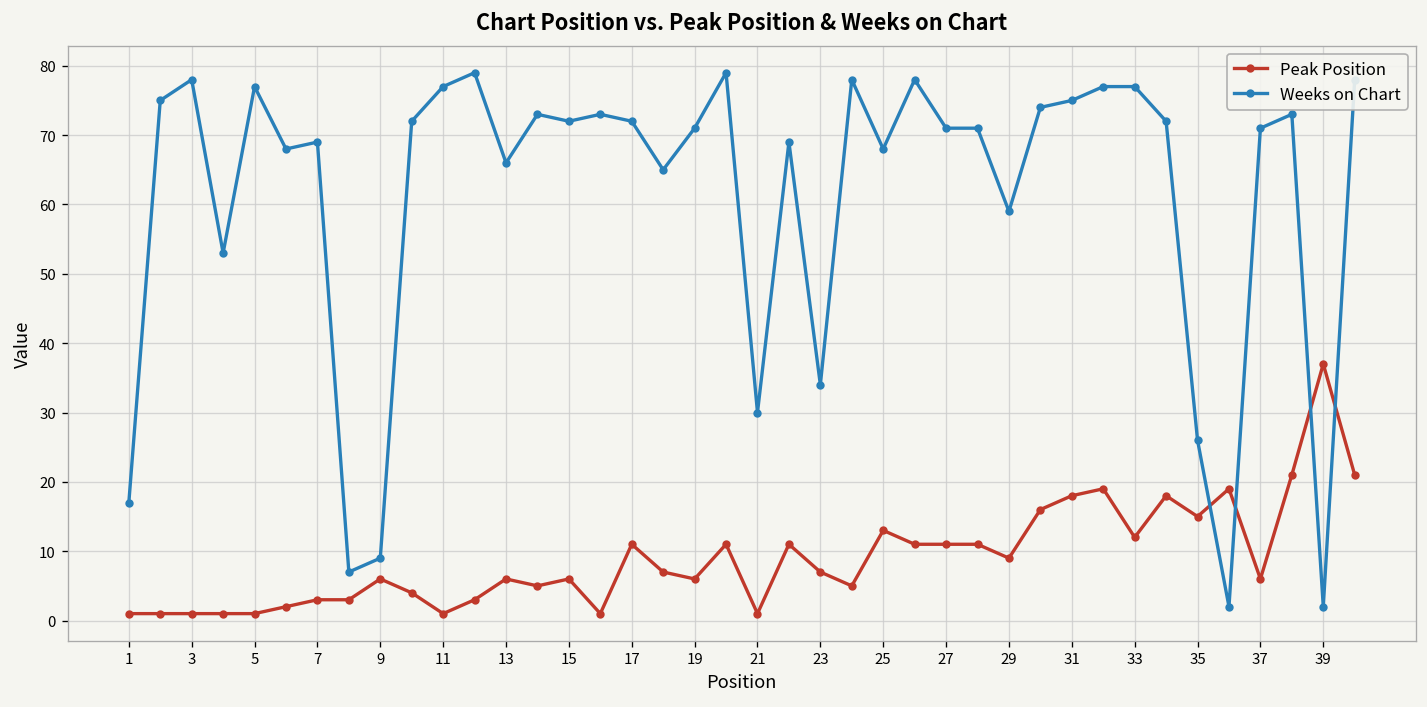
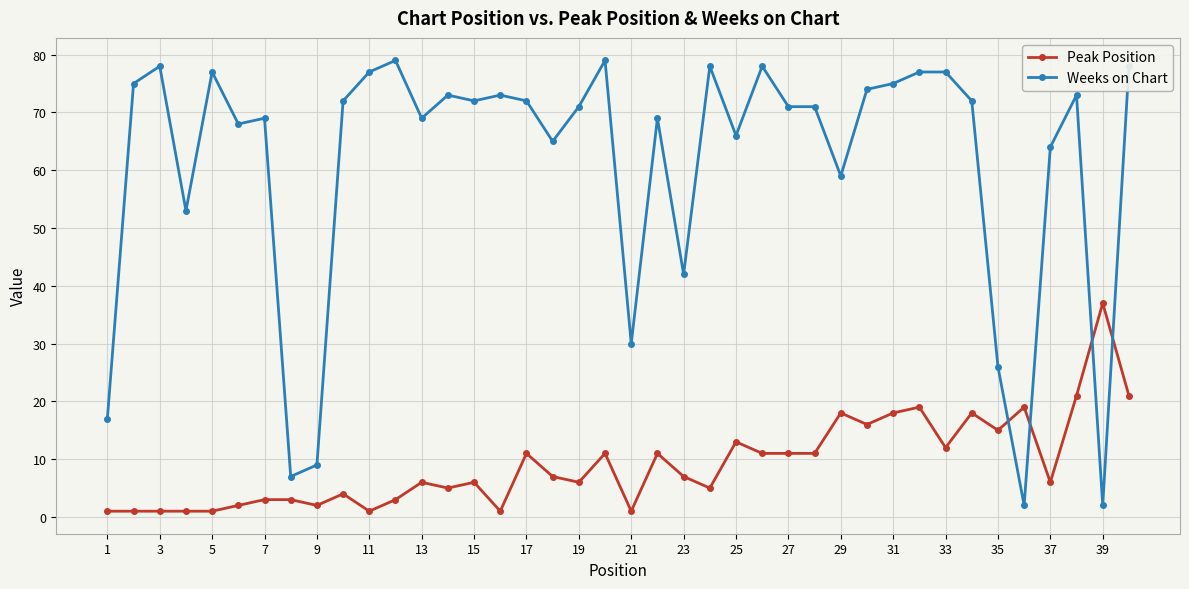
Peak Position, 9: 6 -> 2
Weeks on Chart, 13: 66 -> 69
Weeks on Chart, 23: 34 -> 42
Weeks on Chart, 25: 68 -> 66
Peak Position, 29: 9 -> 18
Weeks on Chart, 37: 71 -> 64
